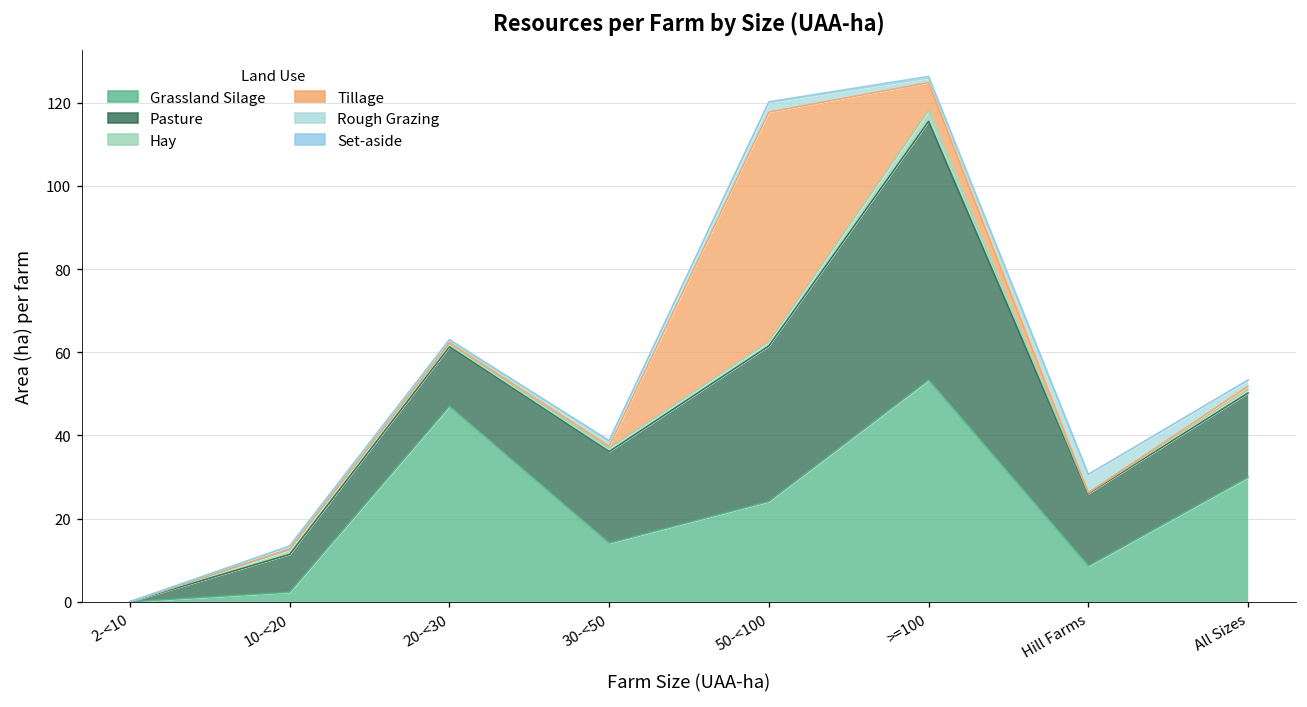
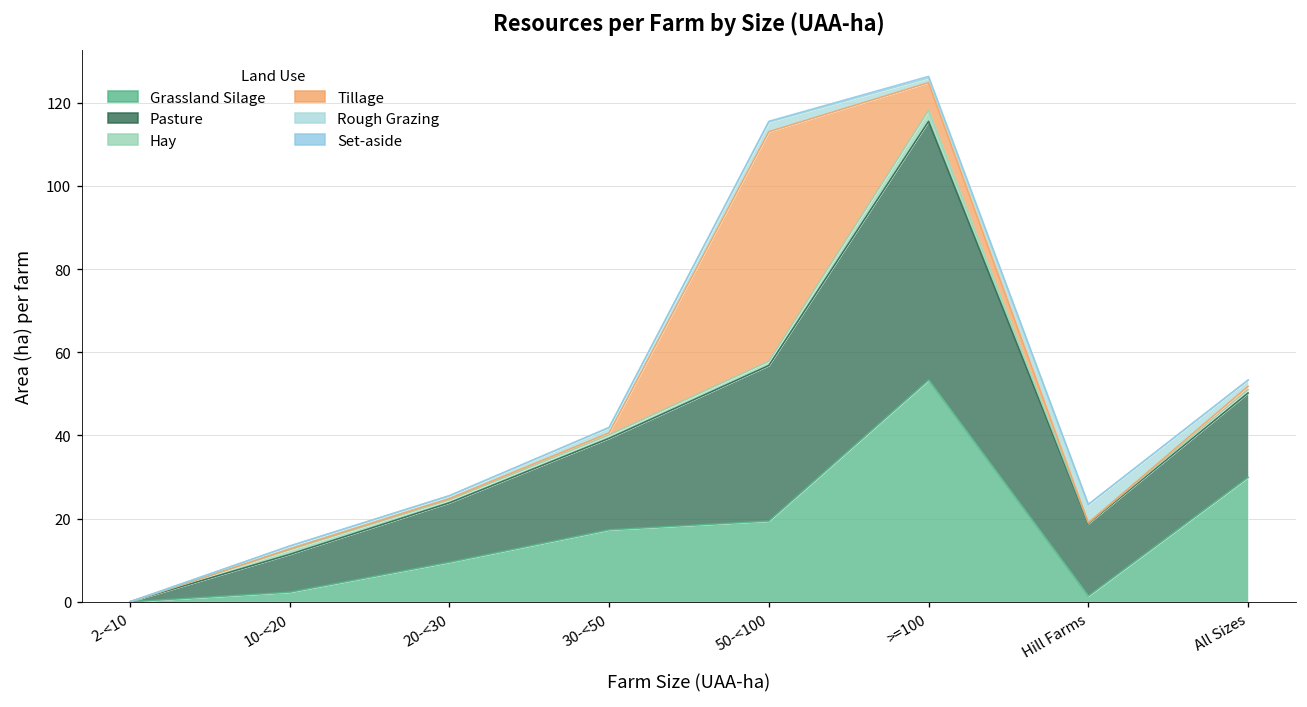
Grassland Silage, 20-<30: 47 -> 10
Grassland Silage, 30-<50: 14 -> 17
Grassland Silage, 50-<100: 24 -> 19
Grassland Silage, Hill Farms: 9 -> 1
